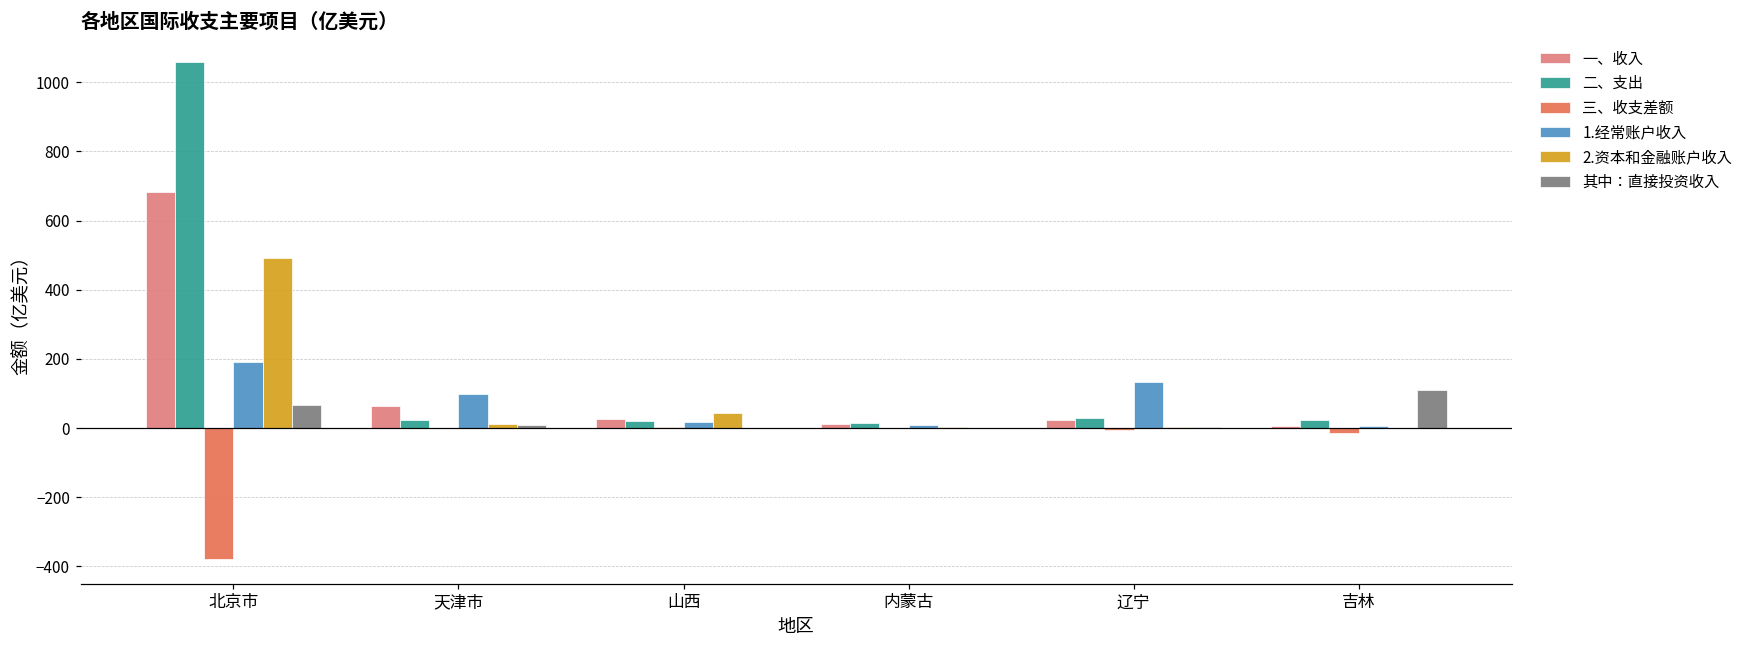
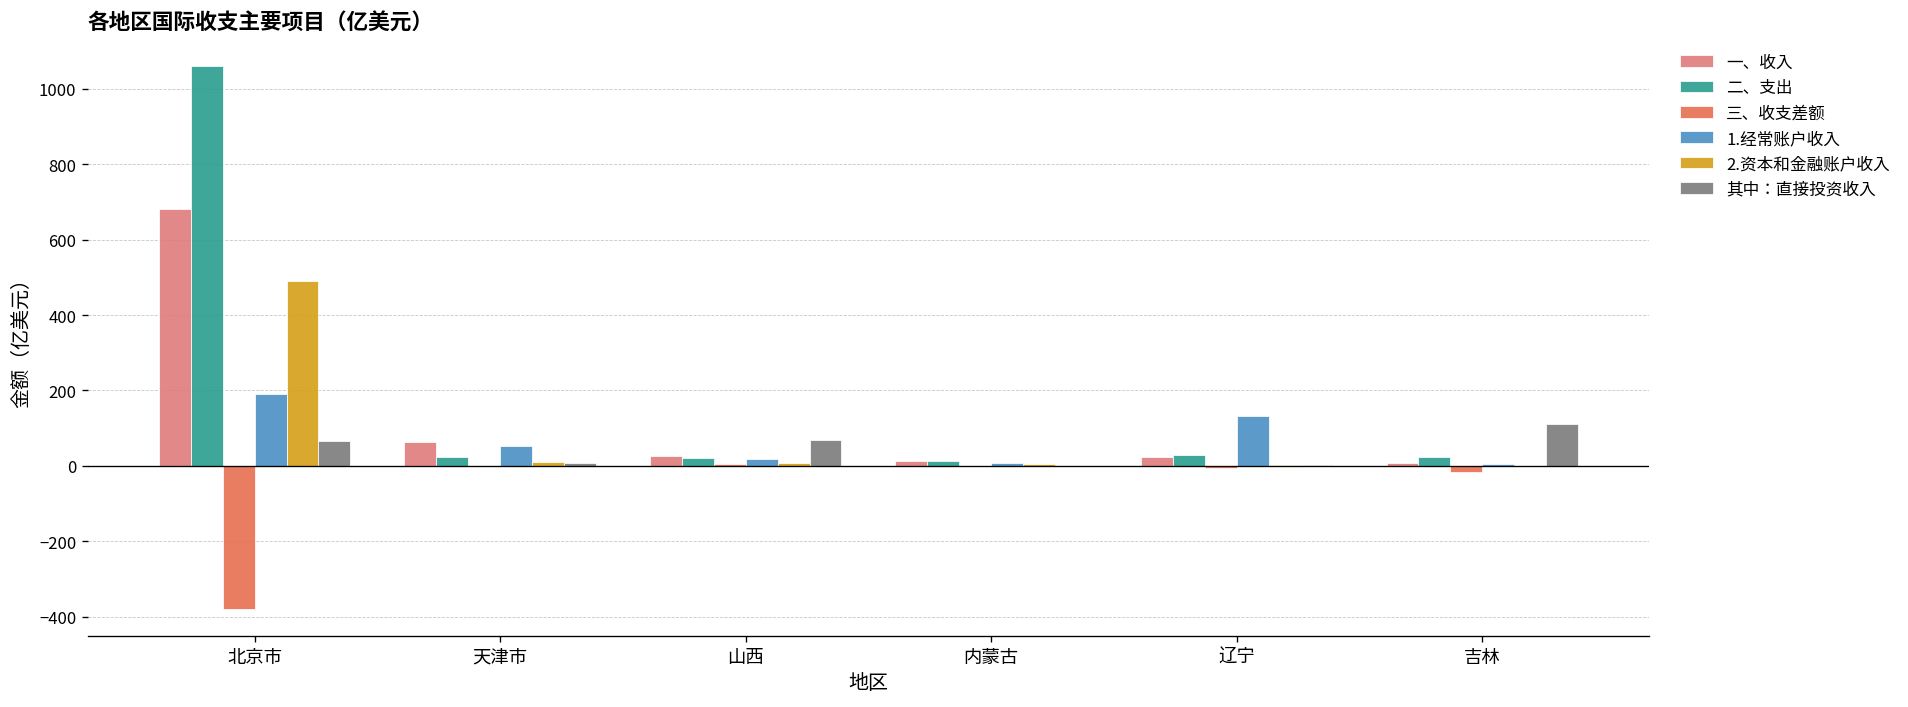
1.经常账户收入, 天津市: 100 -> 50
2.资本和金融账户收入, 山西: 40 -> 10
其中：直接投资收入, 山西: 0 -> 70
